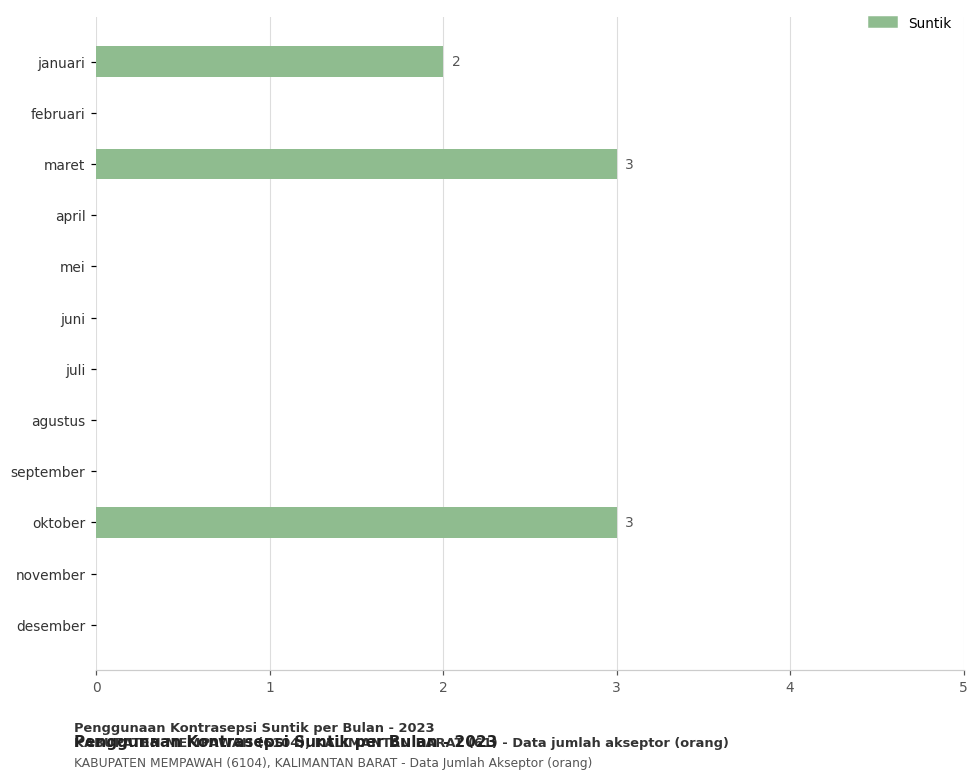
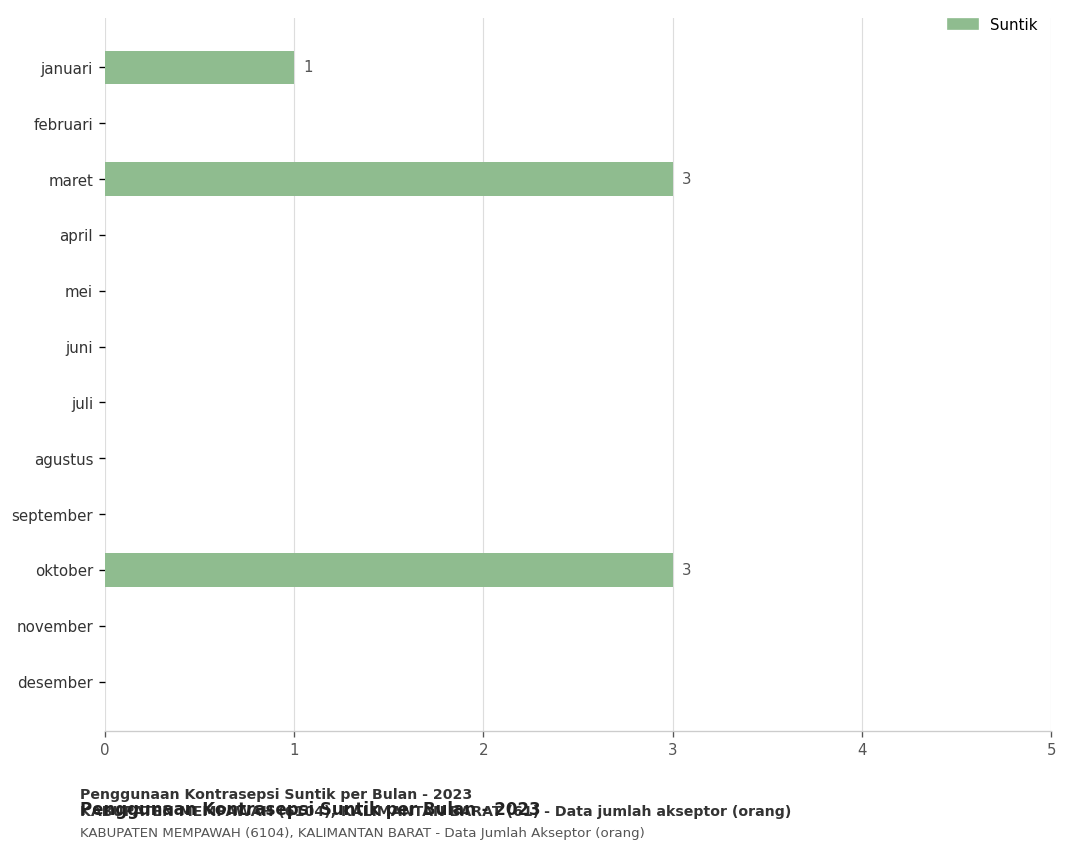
januari: 2 -> 1
